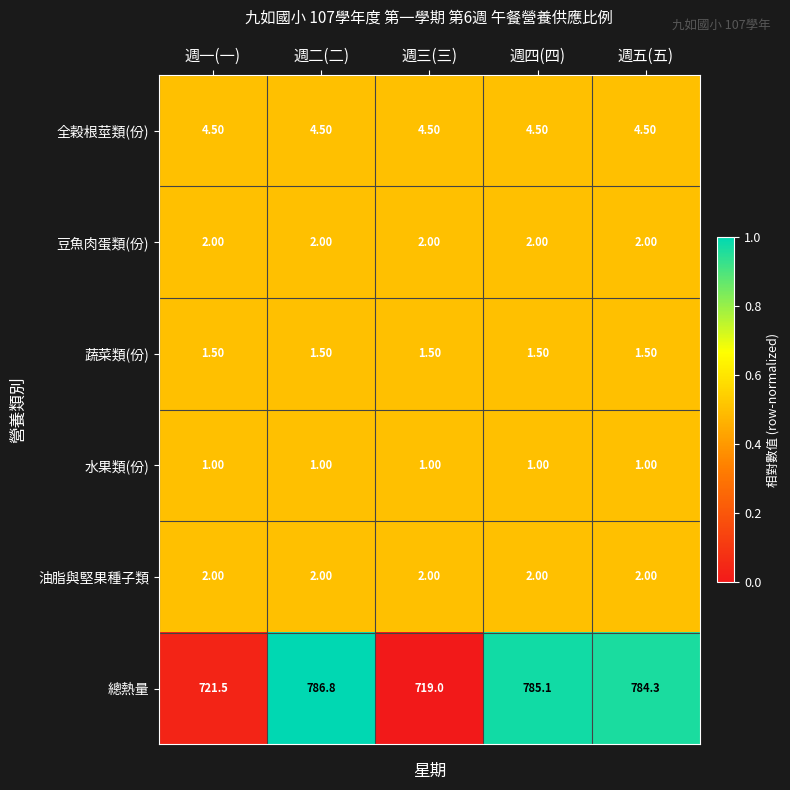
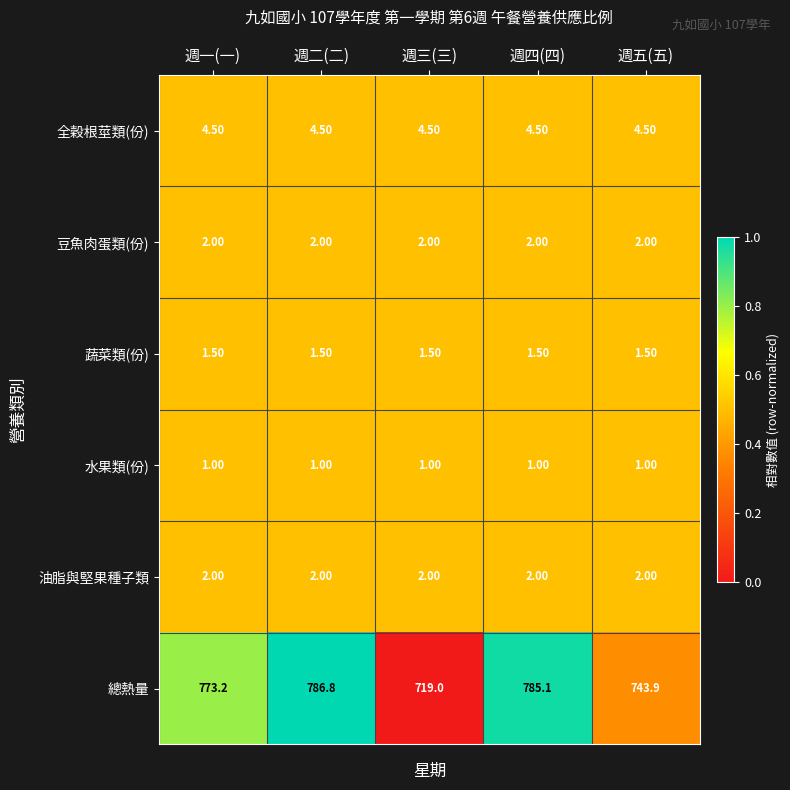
總熱量, 週一(一): 721.5 -> 773.2
總熱量, 週五(五): 784.3 -> 743.9
